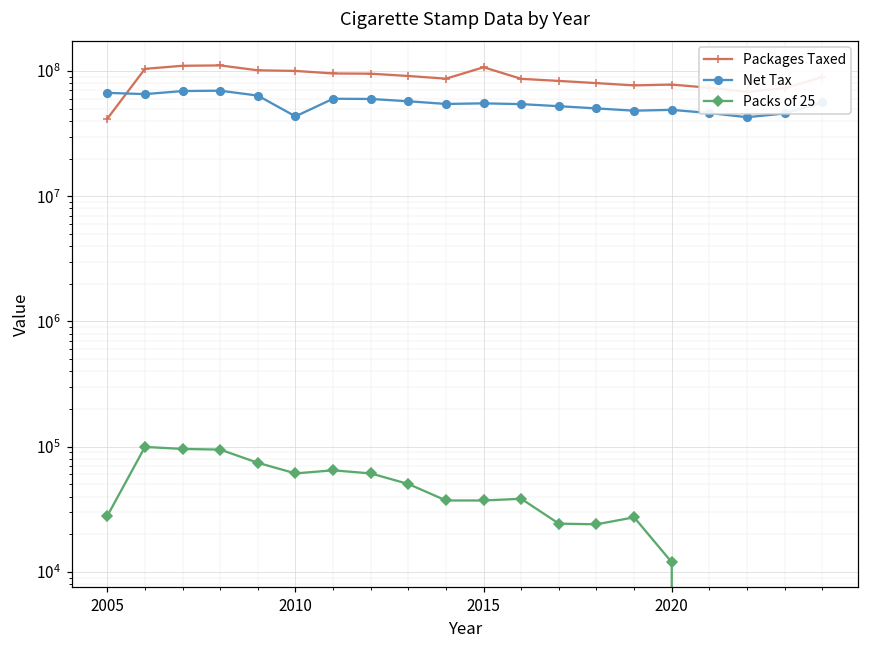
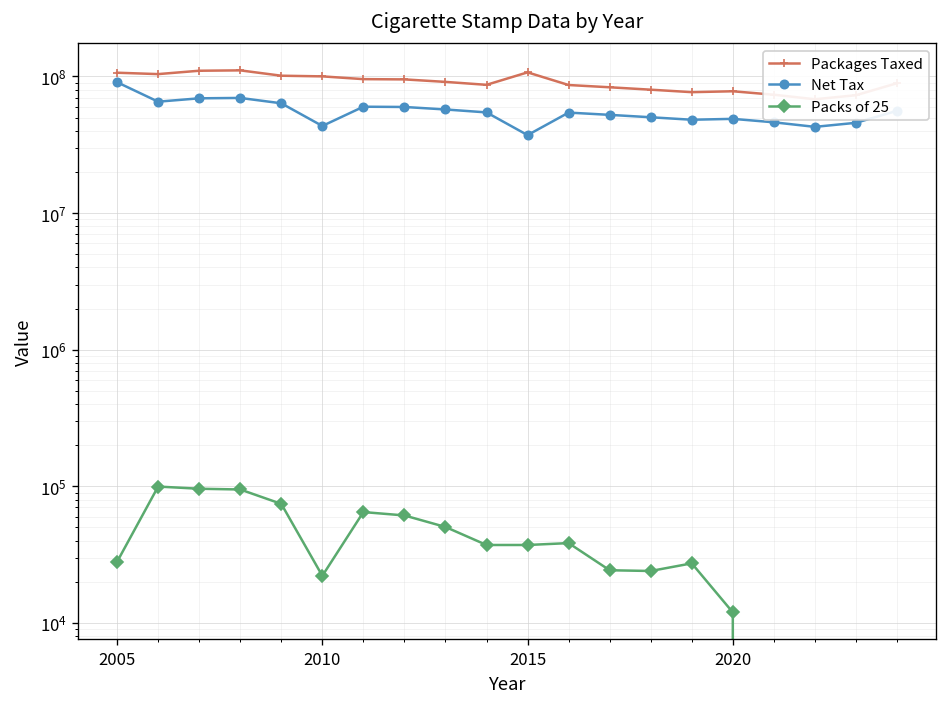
Packages Taxed, 2005: 42000000 -> 110000000
Net Tax, 2005: 70000000 -> 90000000
Packs of 25, 2010: 60000 -> 22000
Net Tax, 2015: 60000000 -> 37000000
